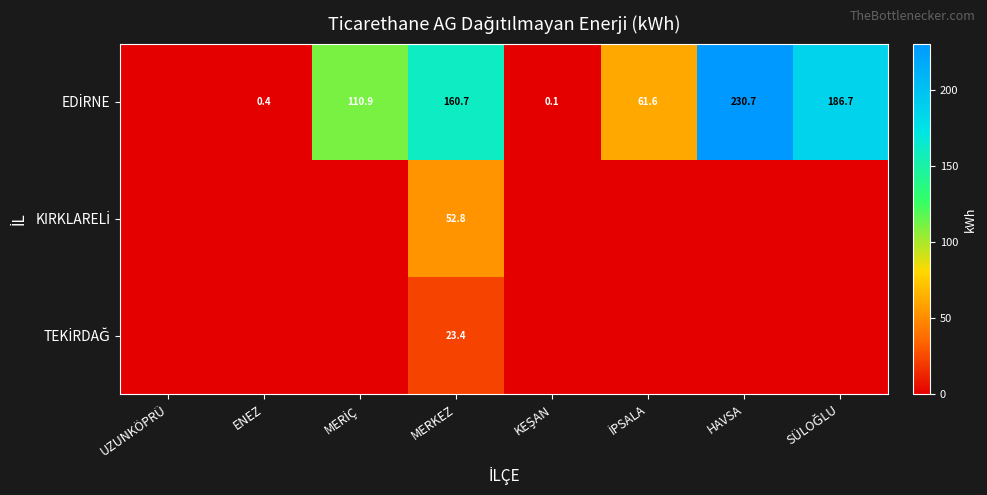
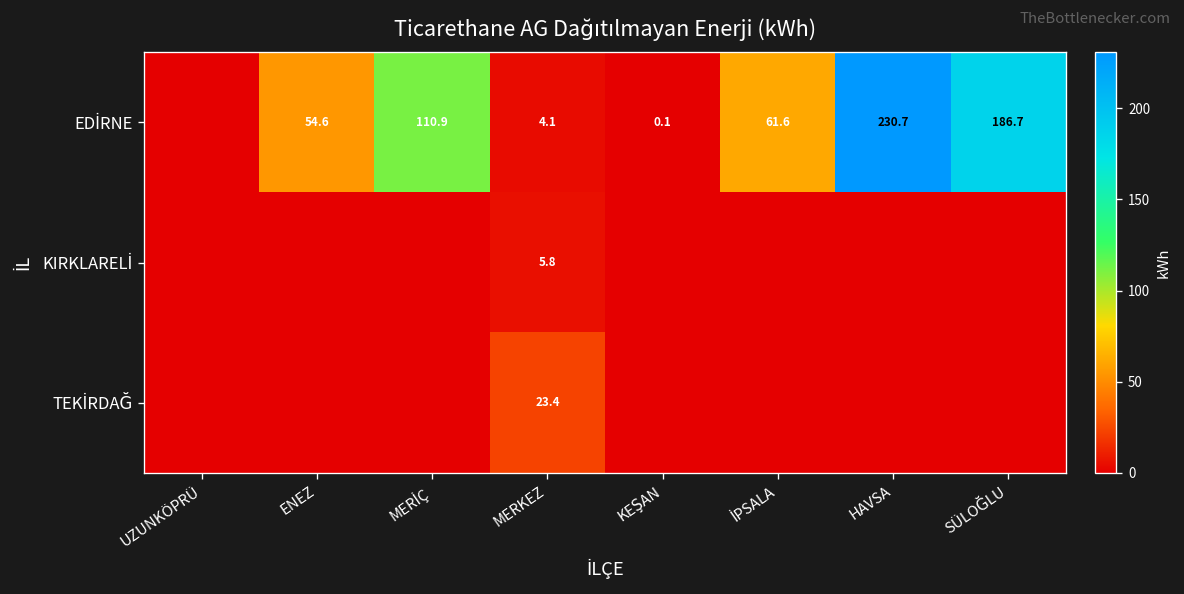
EDİRNE, ENEZ: 0.4 -> 54.6
EDİRNE, MERKEZ: 160.7 -> 4.1
KIRKLARELİ, MERKEZ: 52.8 -> 5.8
